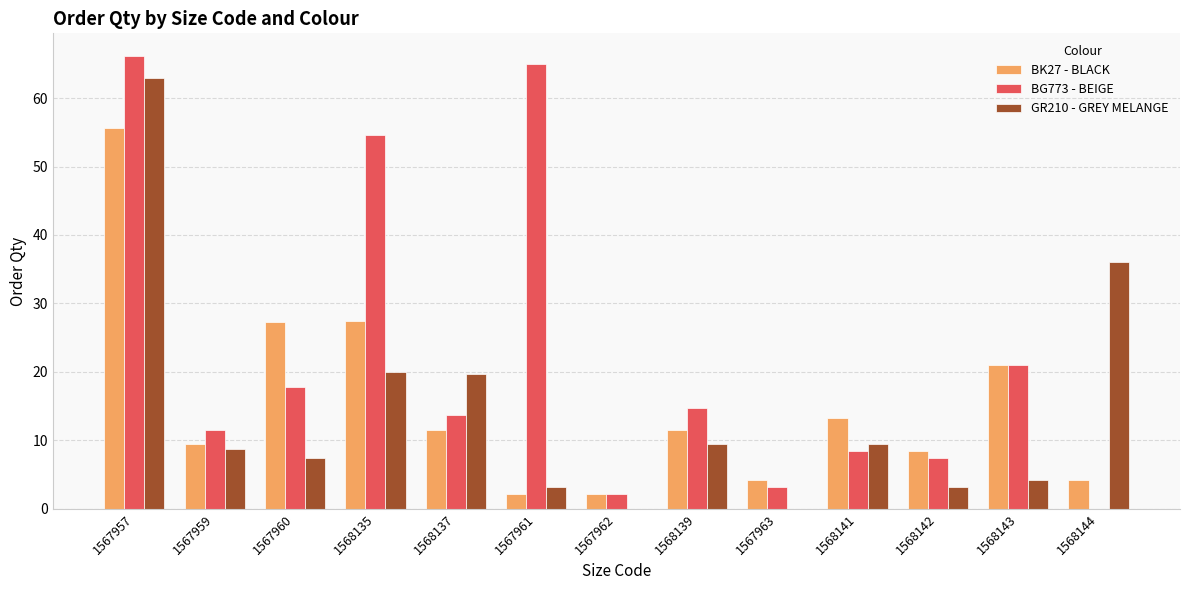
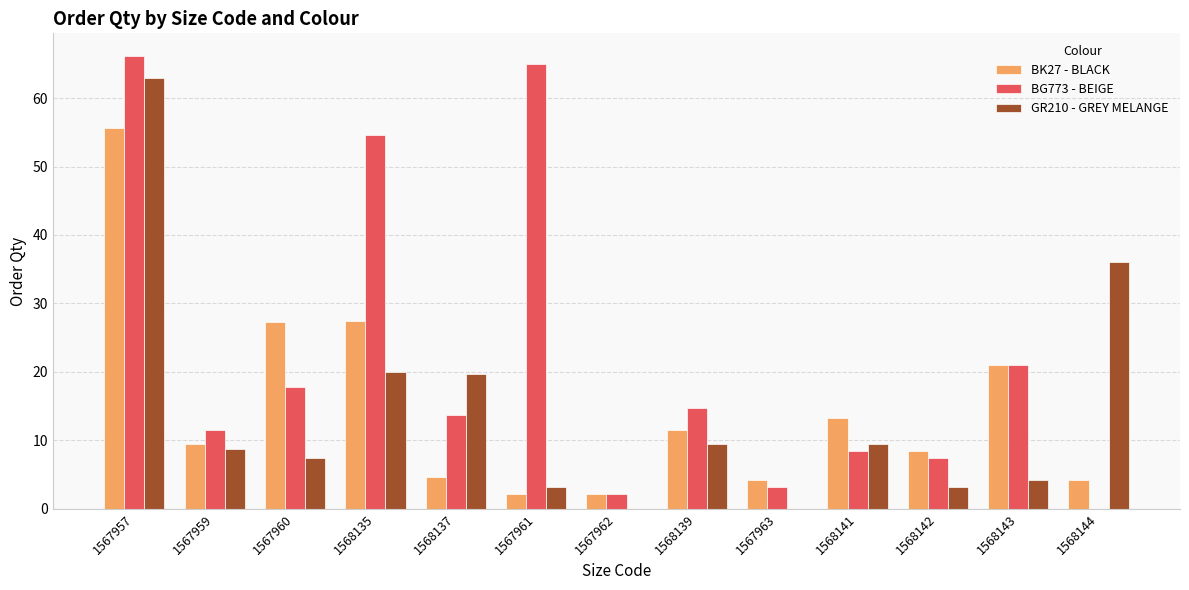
BK27 - BLACK, 1568137: 12 -> 5
